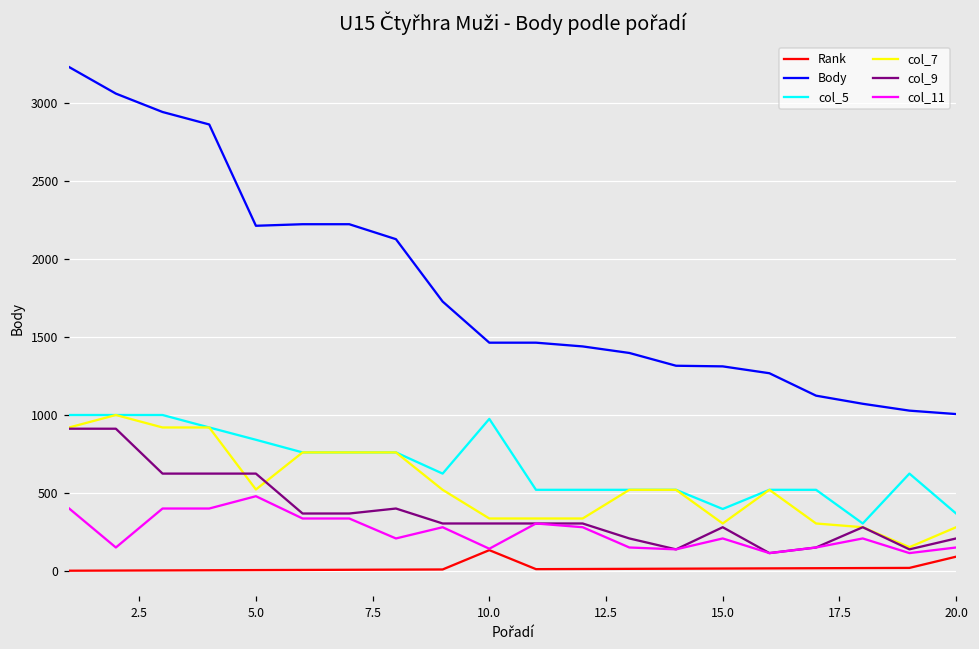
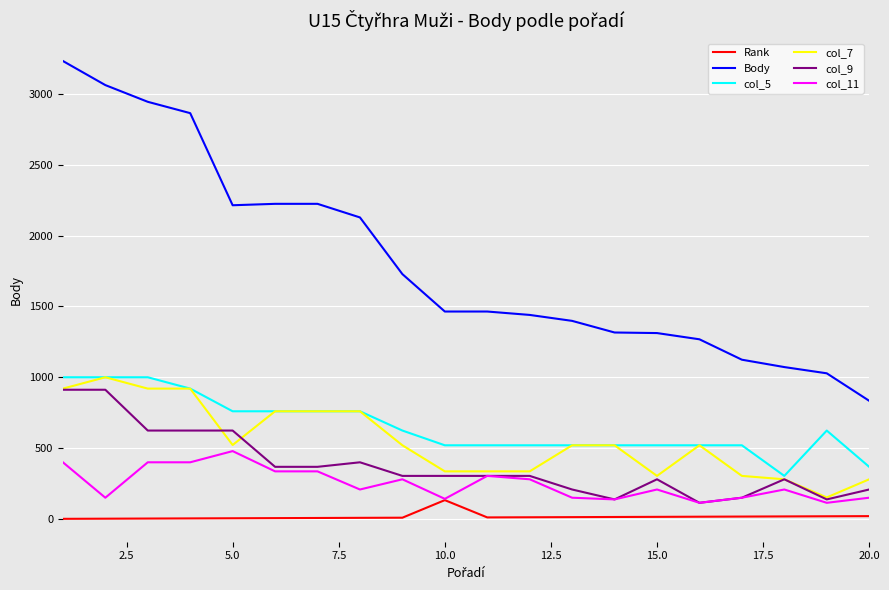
col_5, 5.0: 840 -> 760
col_5, 10.0: 980 -> 520
col_5, 15.0: 400 -> 520
Rank, 20.0: 90 -> 20
Body, 20.0: 1010 -> 830
